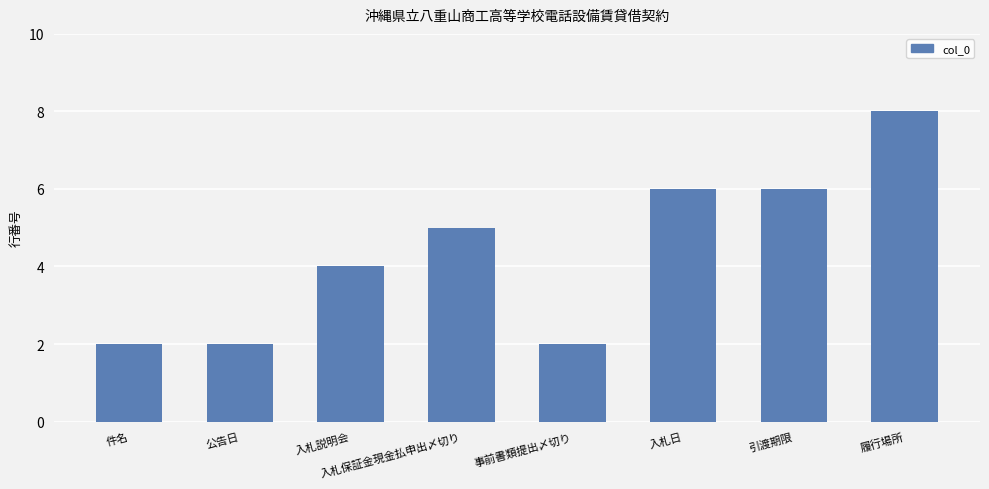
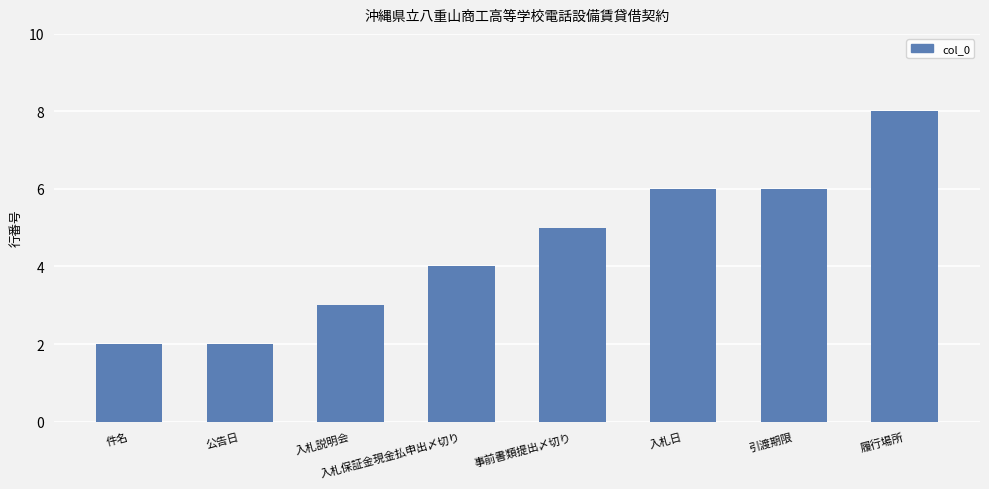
入札説明会: 4 -> 3
入札保証金現金払申出〆切り: 5 -> 4
事前書類提出〆切り: 2 -> 5
